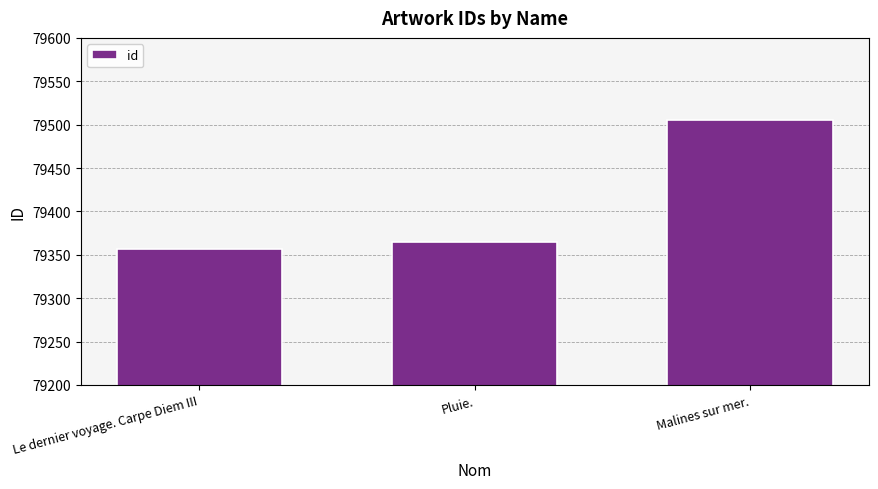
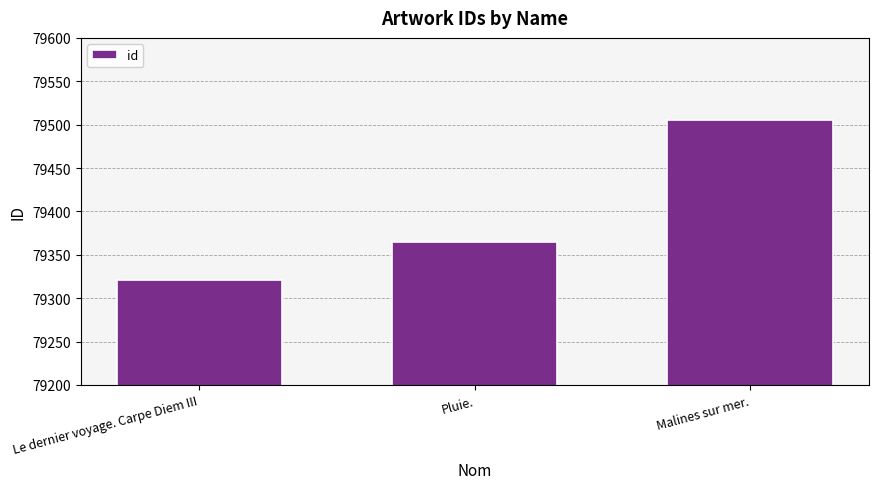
Le dernier voyage. Carpe Diem III: 79360 -> 79320
